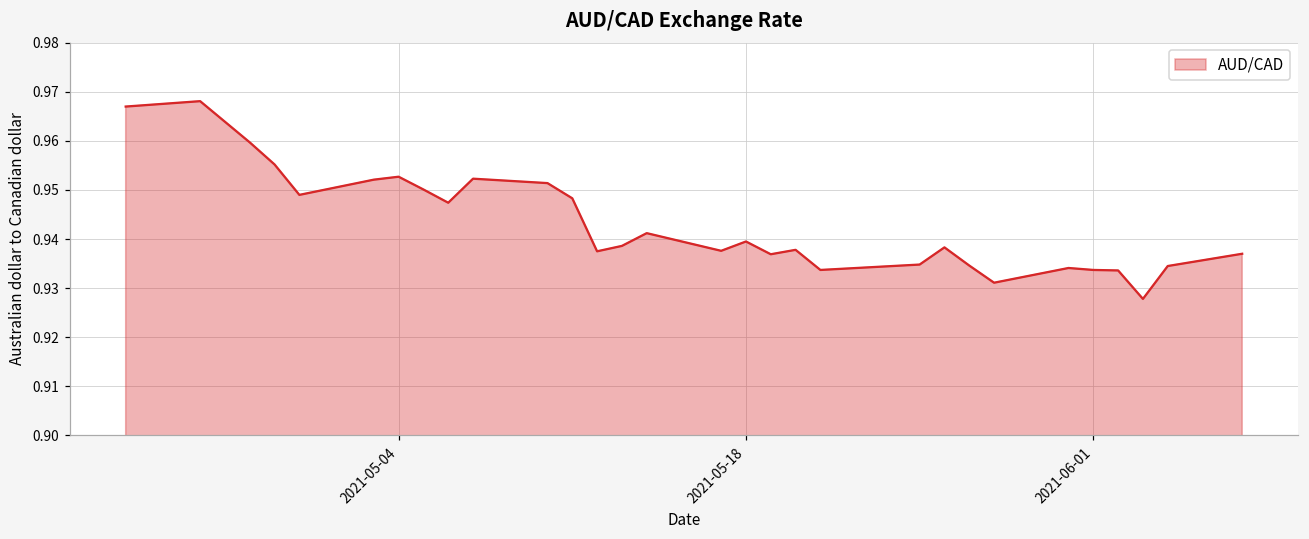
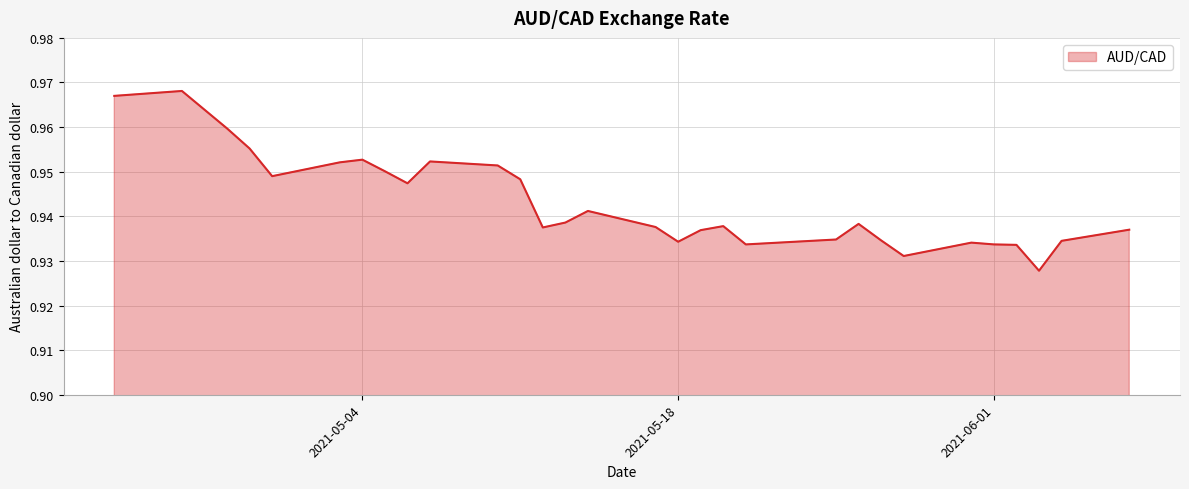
2021-05-18: 0.940 -> 0.934
